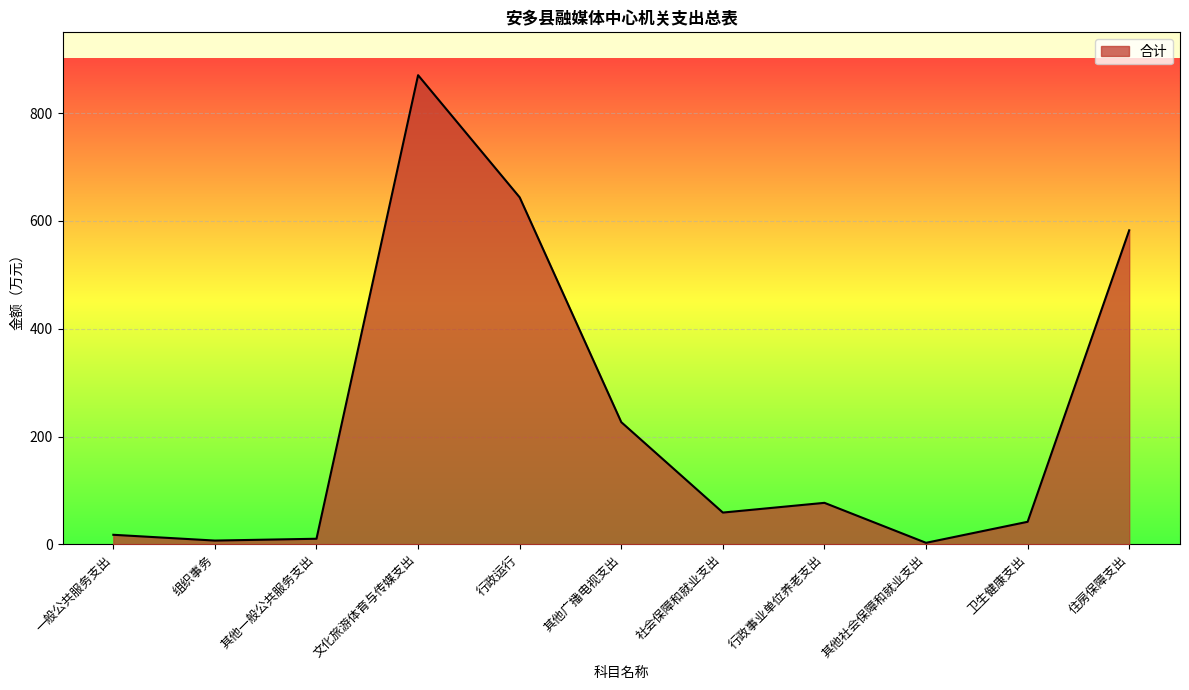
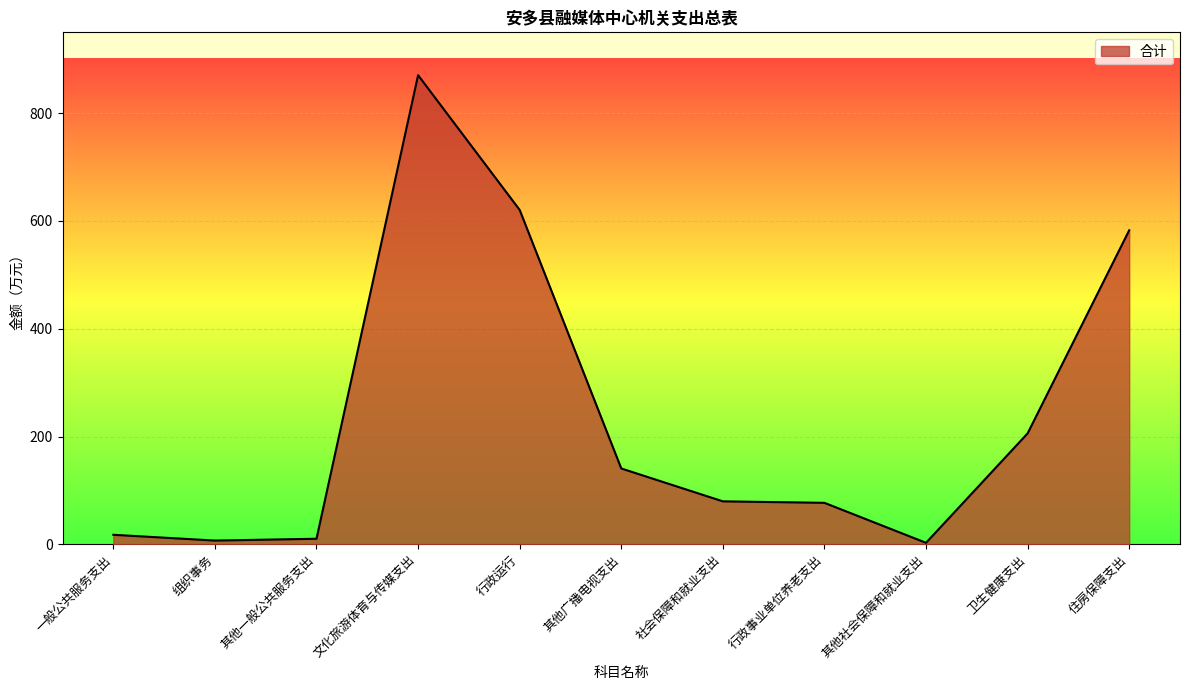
行政运行: 640 -> 620
其他广播电视支出: 230 -> 140
社会保障和就业支出: 60 -> 80
卫生健康支出: 40 -> 210
